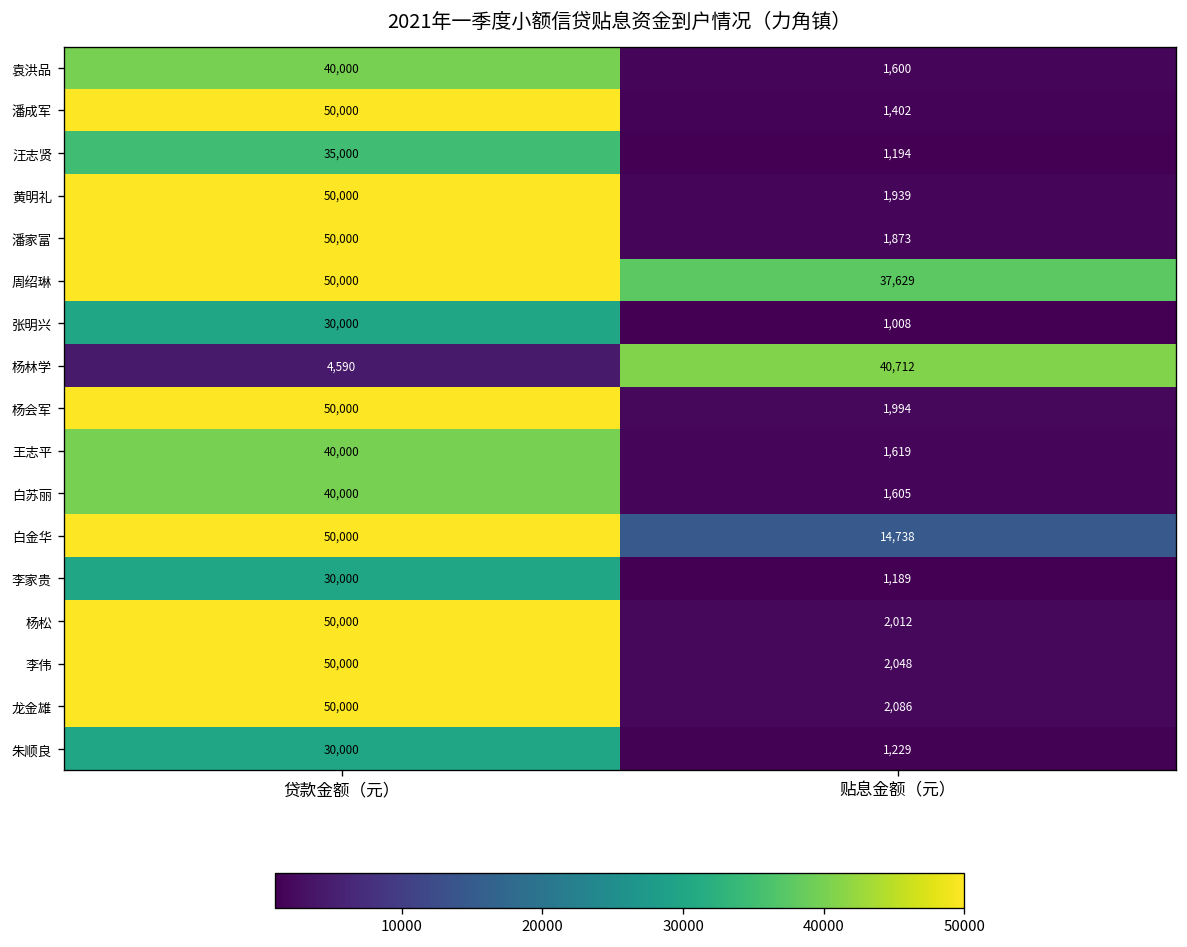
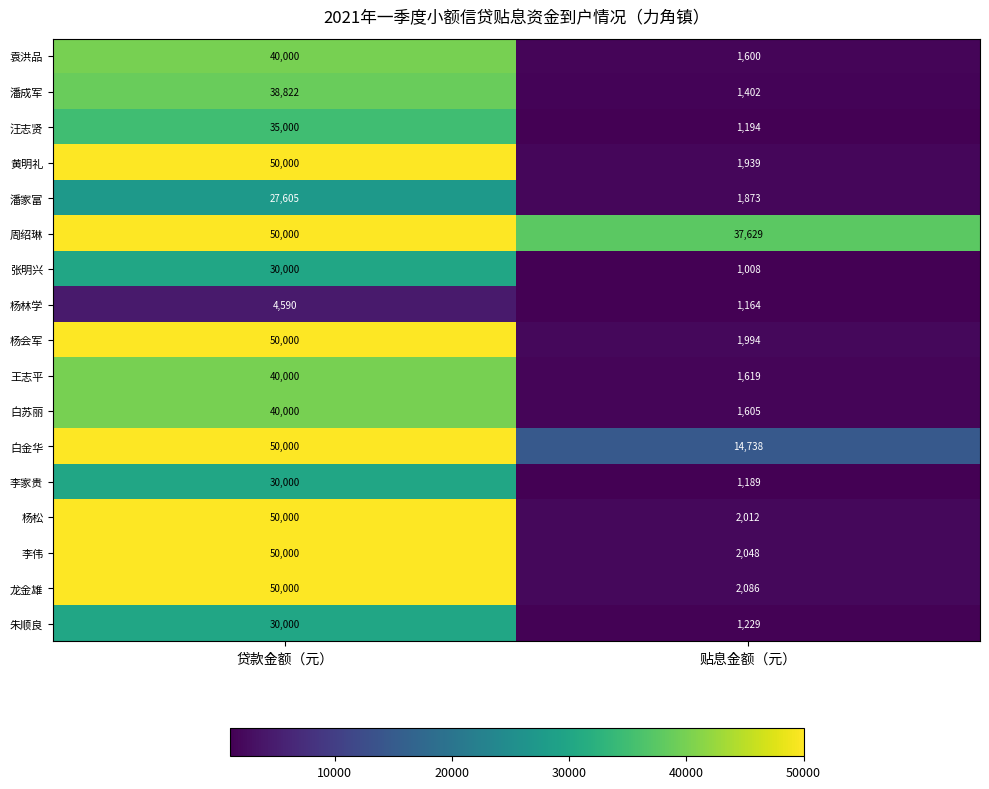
潘成军, 贷款金额（元）: 50,000 -> 38,822
潘家富, 贷款金额（元）: 50,000 -> 27,605
杨林学, 贴息金额（元）: 40,712 -> 1,164
